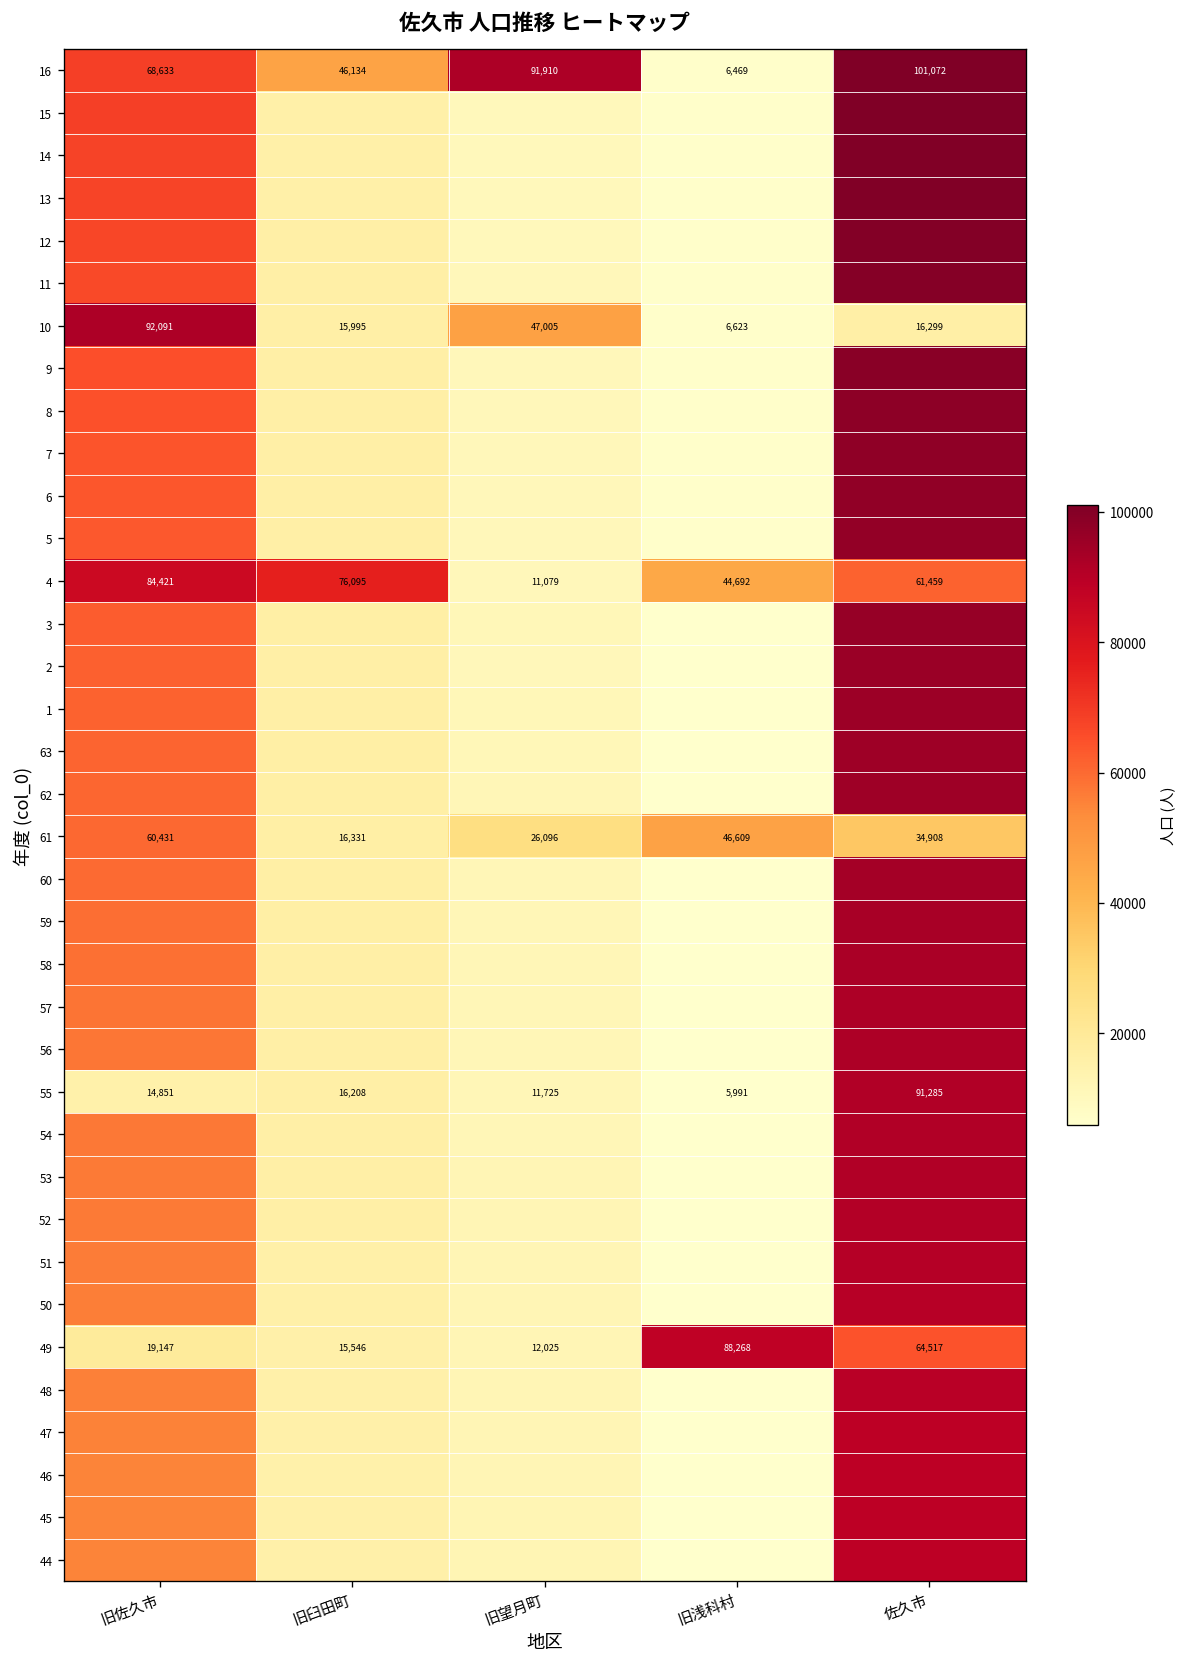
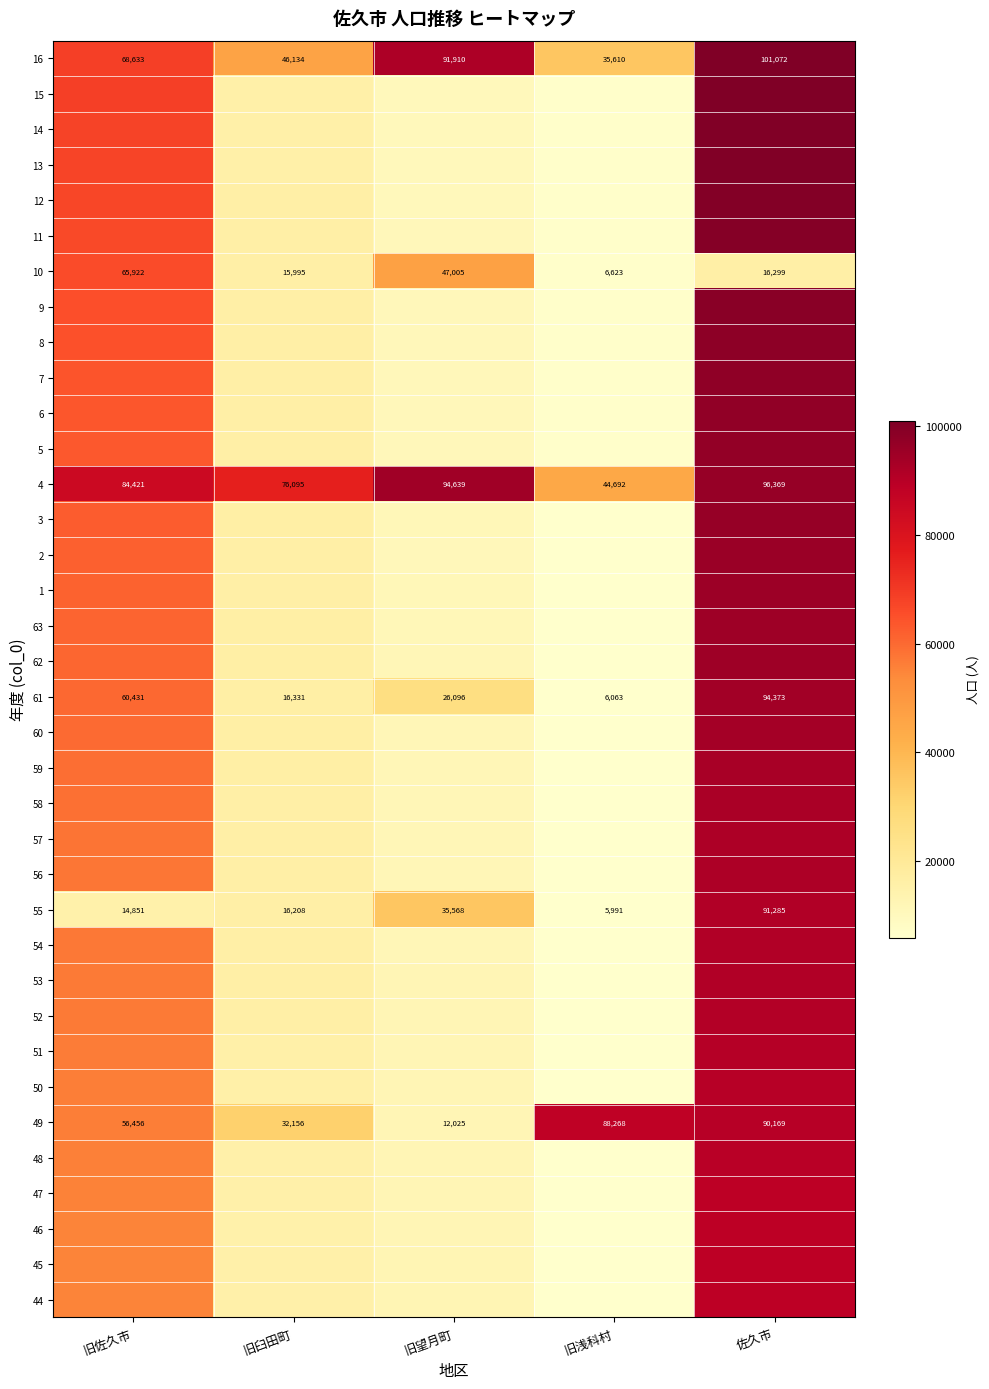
16, 旧浅科村: 6,469 -> 35,610
10, 旧佐久市: 92,091 -> 65,922
4, 旧望月町: 11,079 -> 94,639
4, 佐久市: 61,459 -> 96,369
61, 旧浅科村: 46,609 -> 6,063
61, 佐久市: 34,908 -> 94,373
55, 旧望月町: 11,725 -> 35,568
49, 旧佐久市: 19,147 -> 56,456
49, 旧臼田町: 15,546 -> 32,156
49, 佐久市: 64,517 -> 90,169
